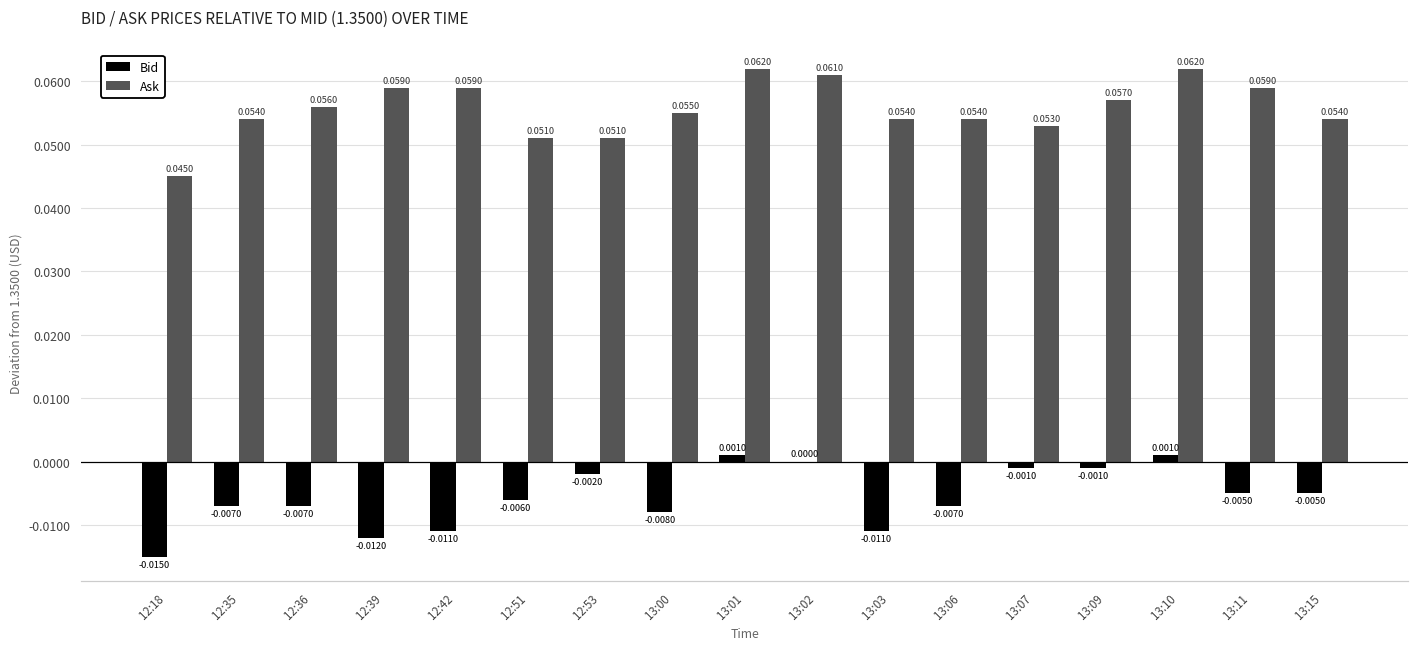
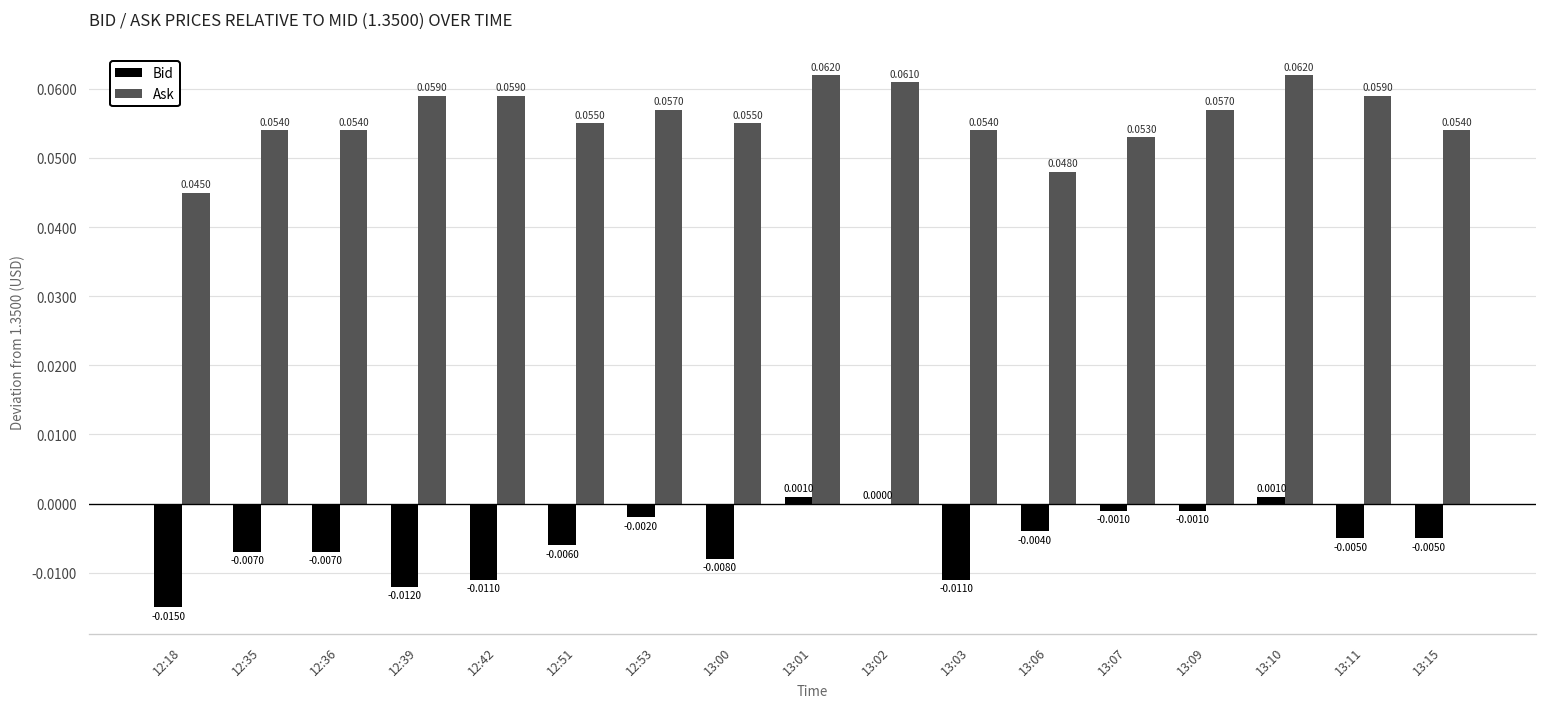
Ask, 12:36: 0.0560 -> 0.0540
Ask, 12:51: 0.0510 -> 0.0550
Ask, 12:53: 0.0510 -> 0.0570
Bid, 13:06: -0.0070 -> -0.0040
Ask, 13:06: 0.0540 -> 0.0480
